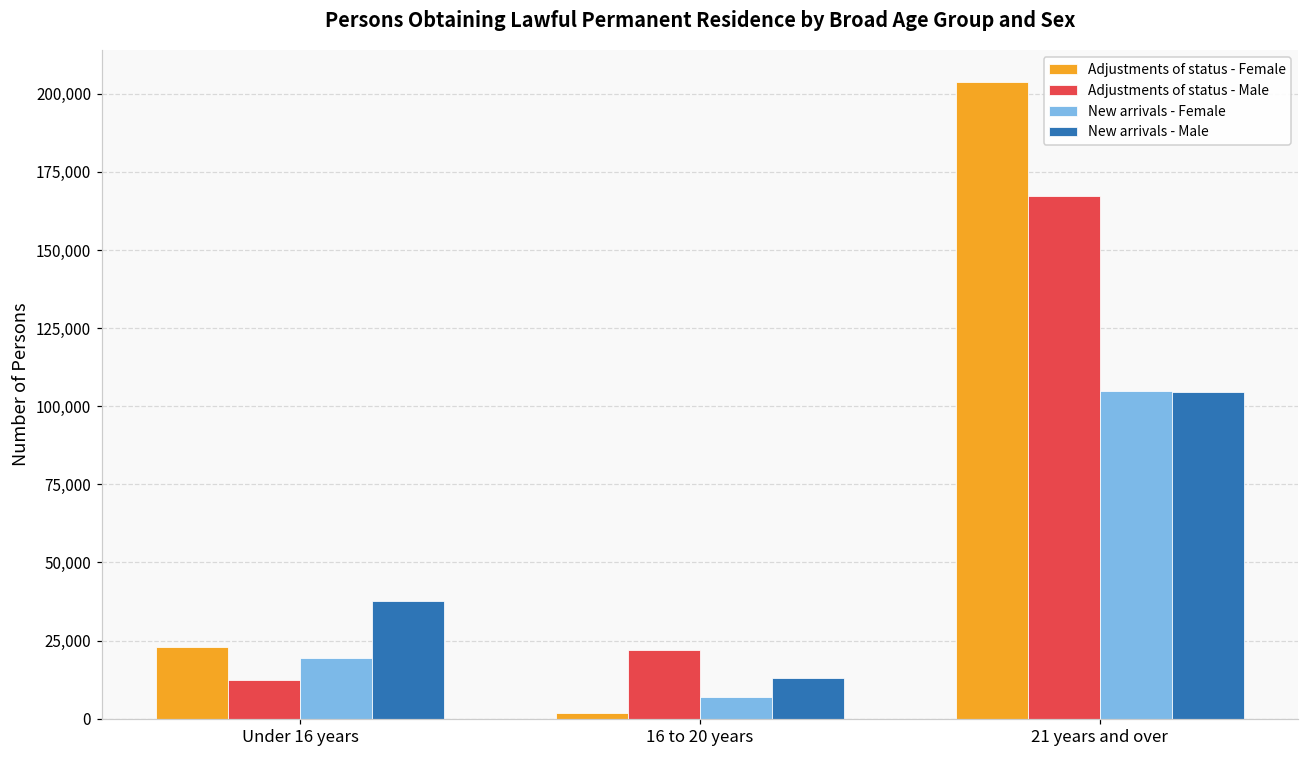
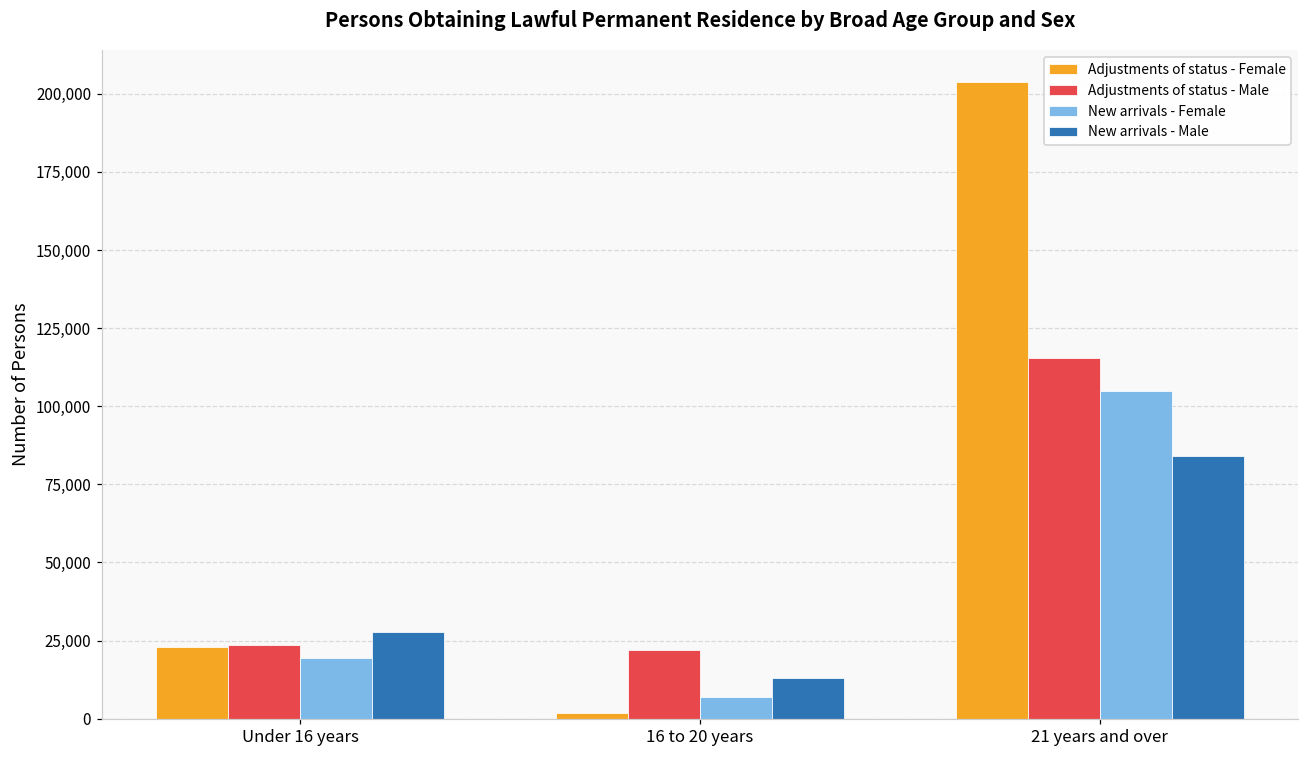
Adjustments of status - Male, Under 16 years: 12,000 -> 24,000
New arrivals - Male, Under 16 years: 38,000 -> 28,000
Adjustments of status - Male, 21 years and over: 167,000 -> 115,000
New arrivals - Male, 21 years and over: 104,000 -> 84,000
